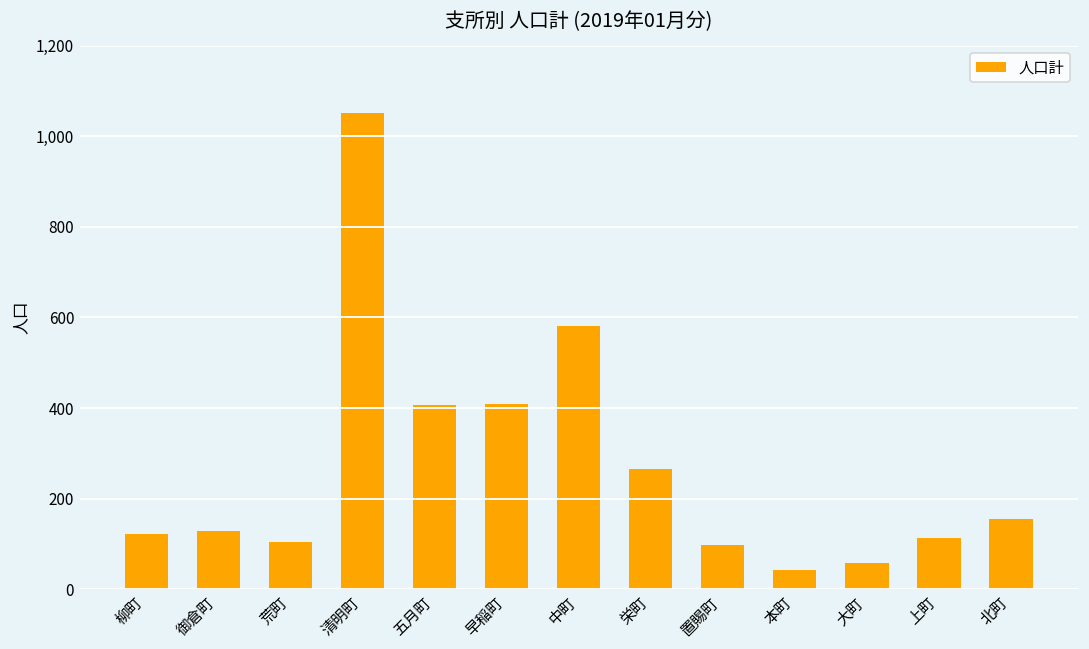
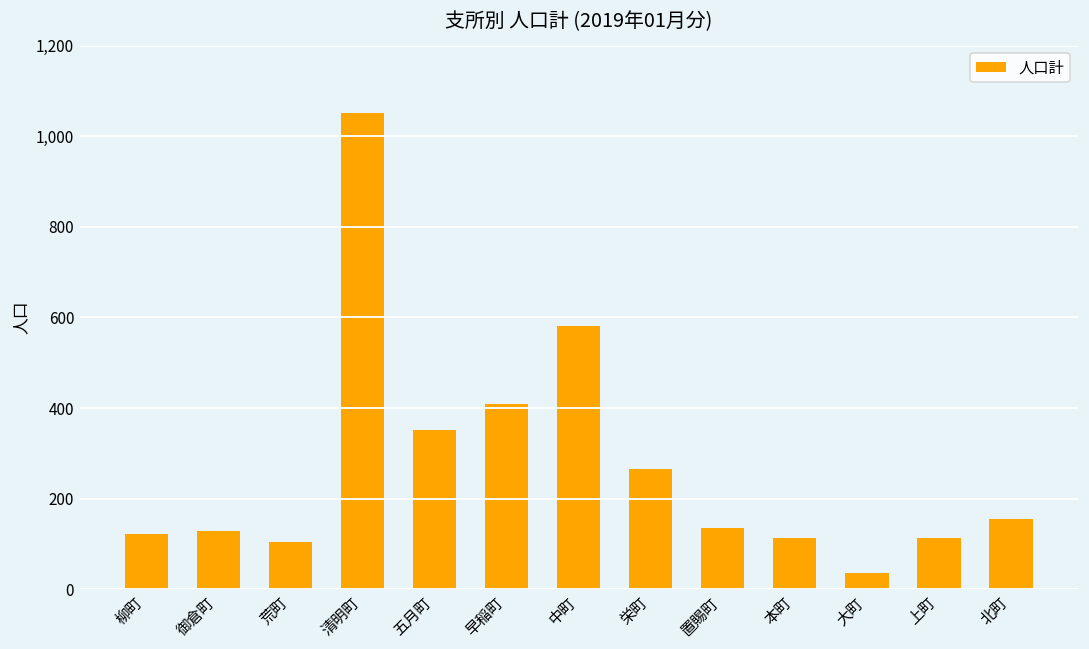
五月町: 410 -> 350
置賜町: 100 -> 140
本町: 40 -> 110
大町: 60 -> 40
